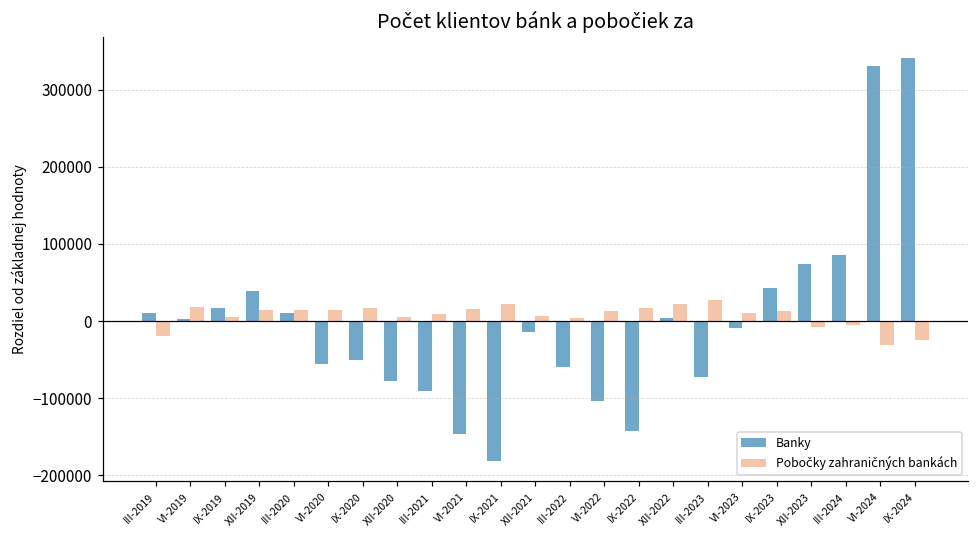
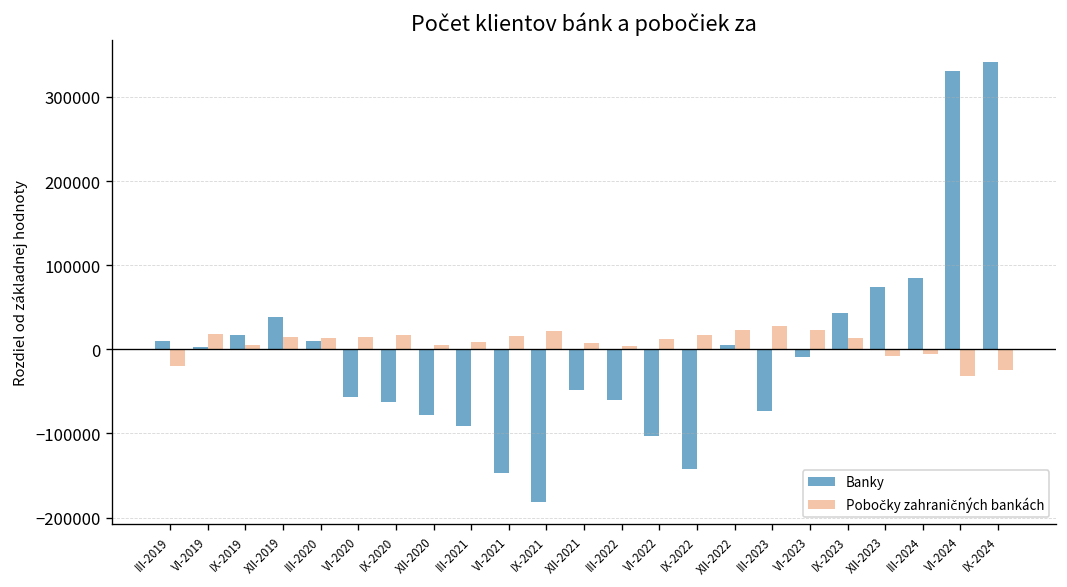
Banky, IX-2020: -50000 -> -60000
Banky, XII-2021: -10000 -> -50000
Pobočky zahraničných bankách, VI-2023: 10000 -> 20000
